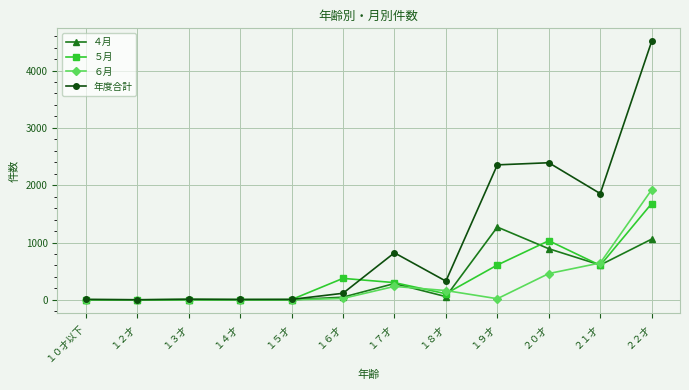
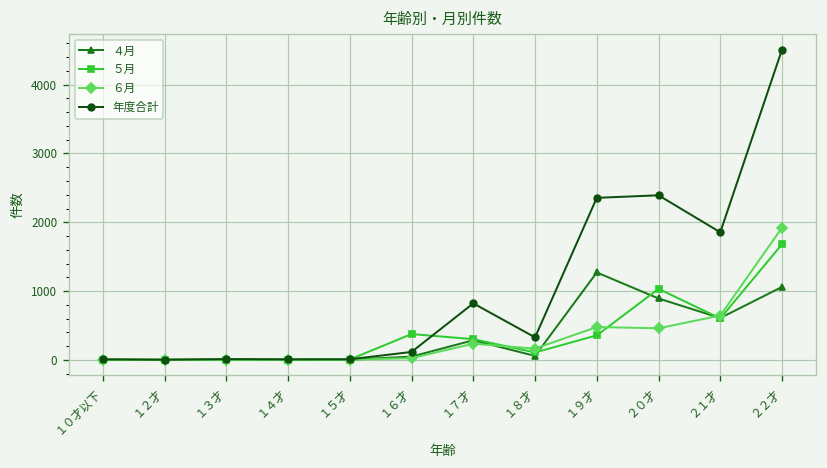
５月, １９才: 600 -> 400
６月, １９才: 0 -> 500
